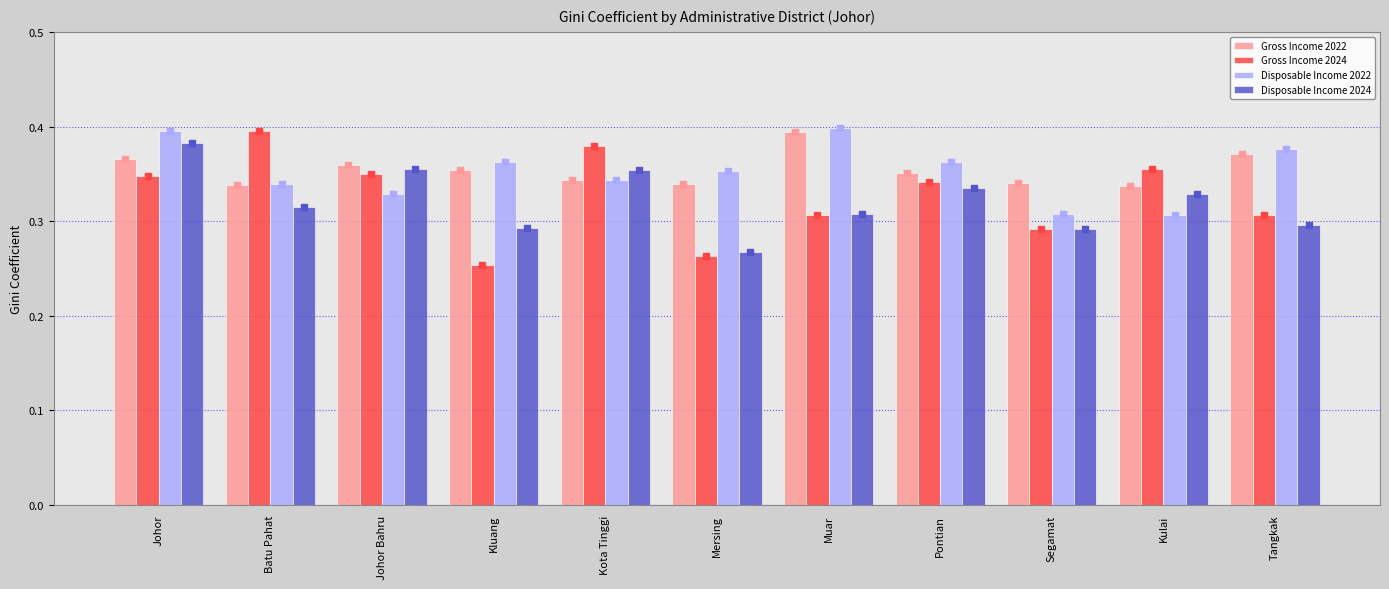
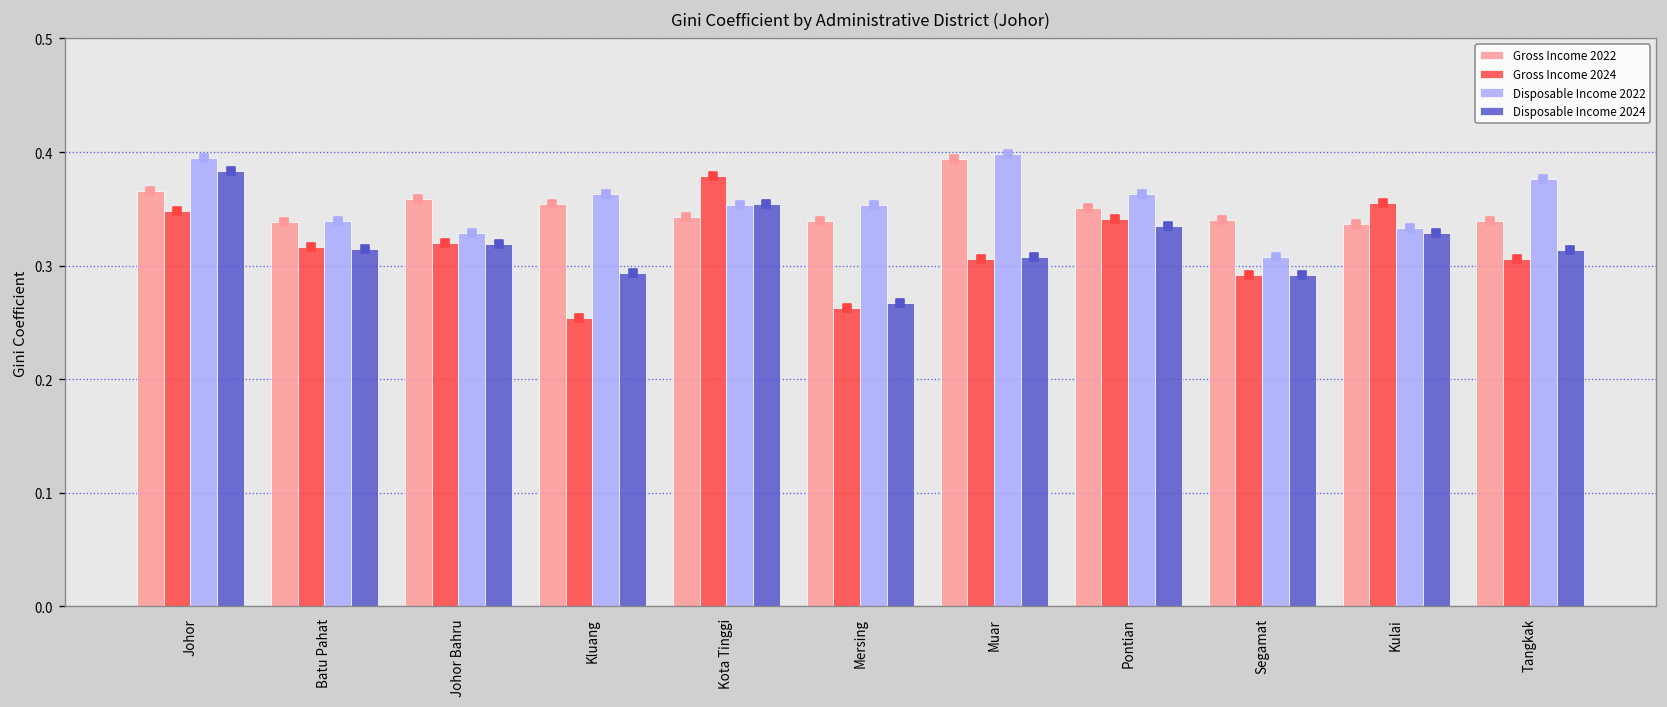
Gross Income 2024, Batu Pahat: 0.40 -> 0.32
Gross Income 2024, Johor Bahru: 0.35 -> 0.32
Disposable Income 2024, Johor Bahru: 0.36 -> 0.32
Disposable Income 2022, Kota Tinggi: 0.34 -> 0.35
Disposable Income 2022, Kulai: 0.31 -> 0.33
Gross Income 2022, Tangkak: 0.37 -> 0.34
Disposable Income 2024, Tangkak: 0.30 -> 0.31
